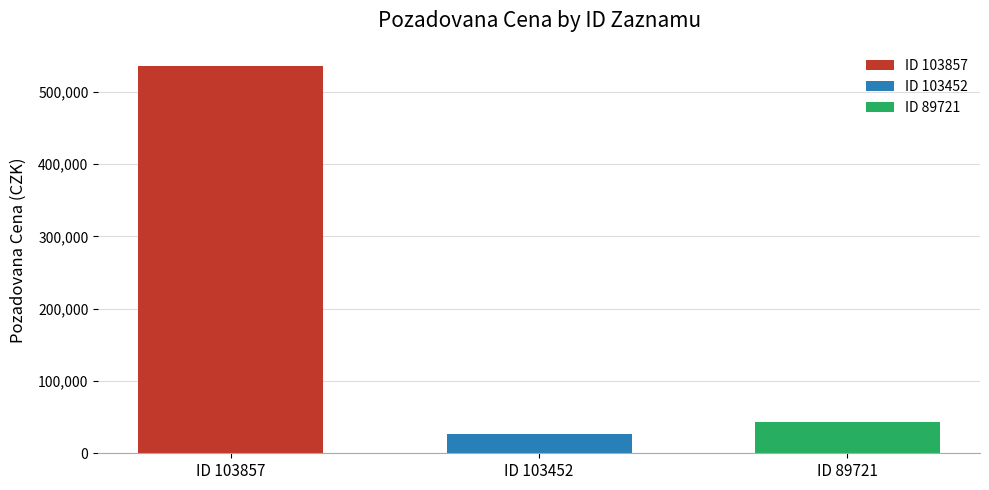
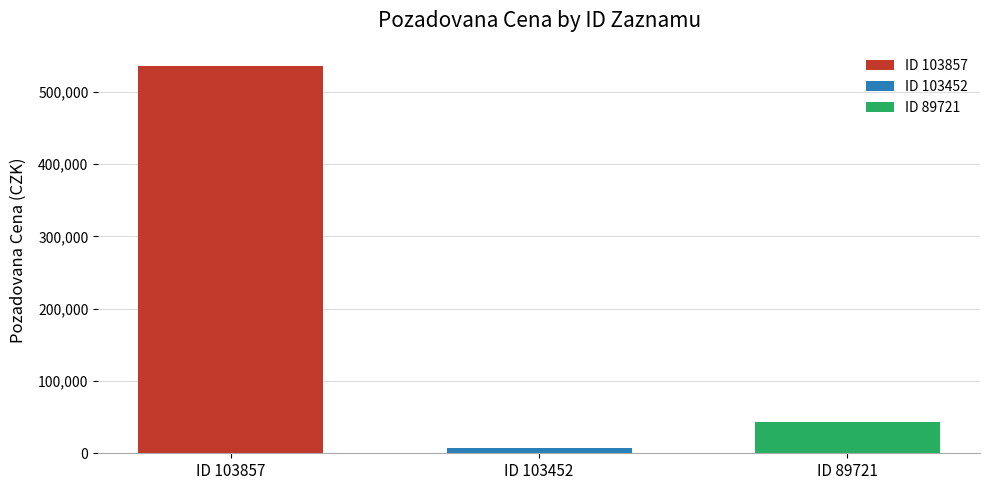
ID 103452: 30,000 -> 10,000
